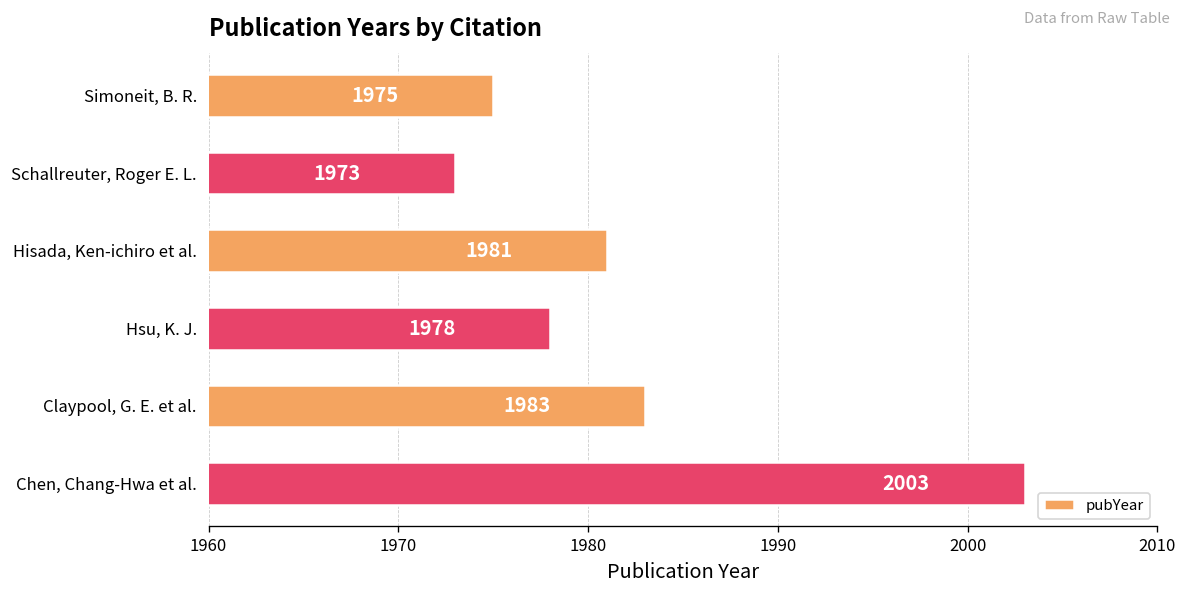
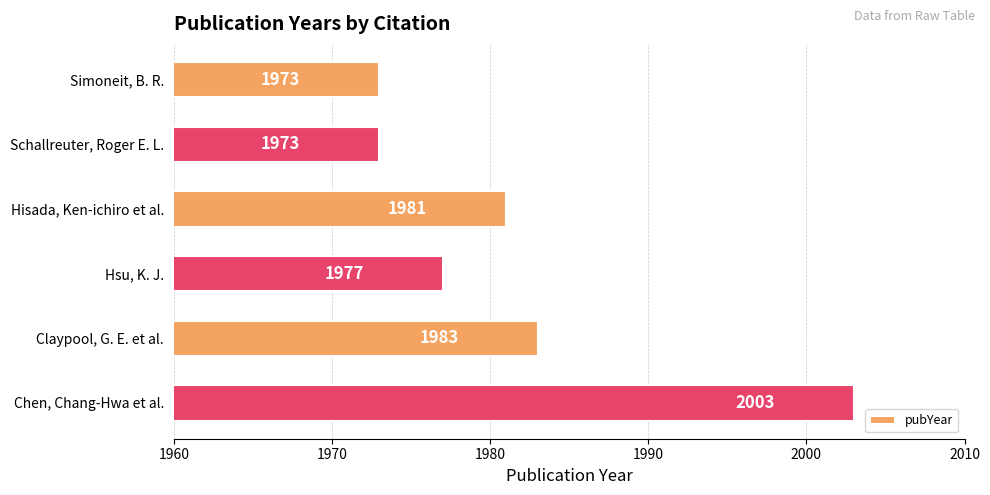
Simoneit, B. R.: 1975 -> 1973
Hsu, K. J.: 1978 -> 1977
